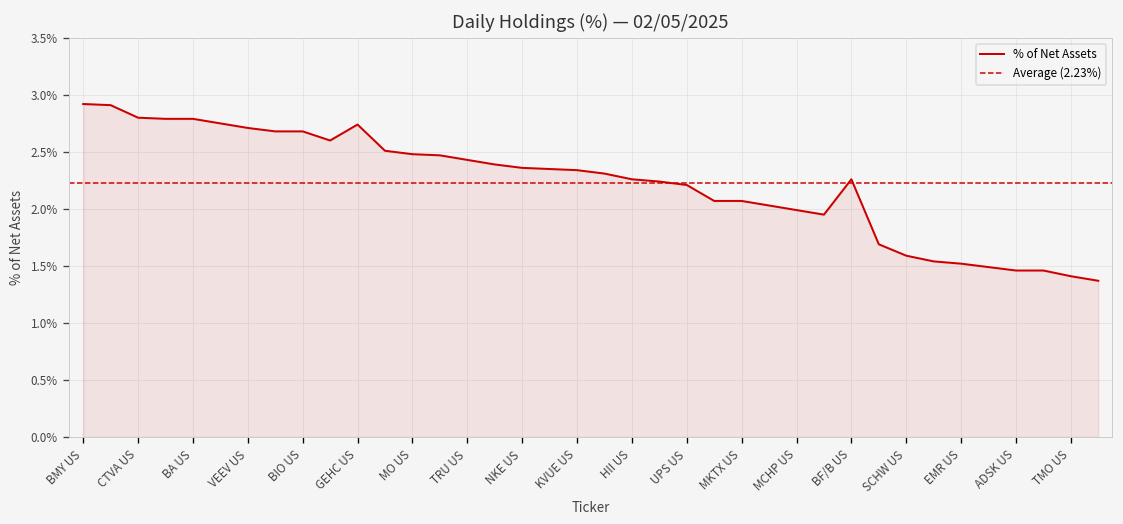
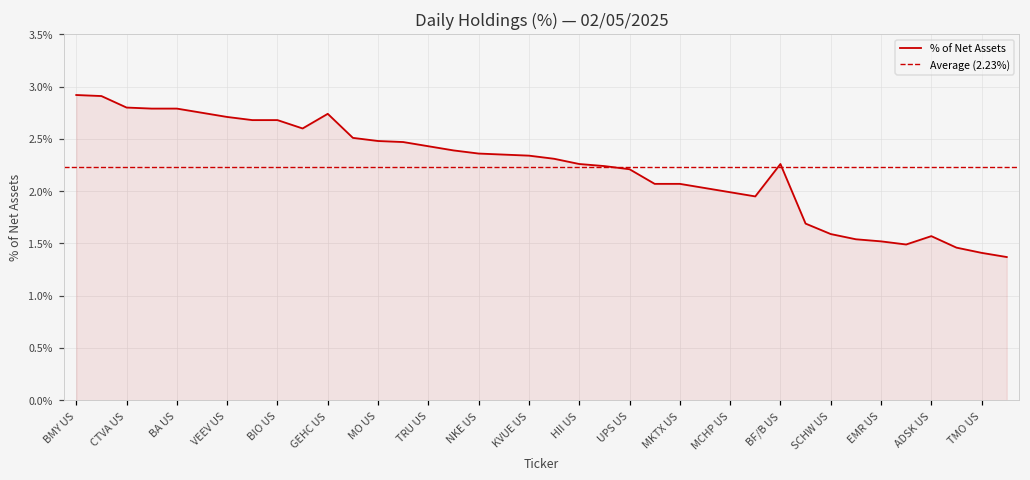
ADSK US: 1.5% -> 1.6%
